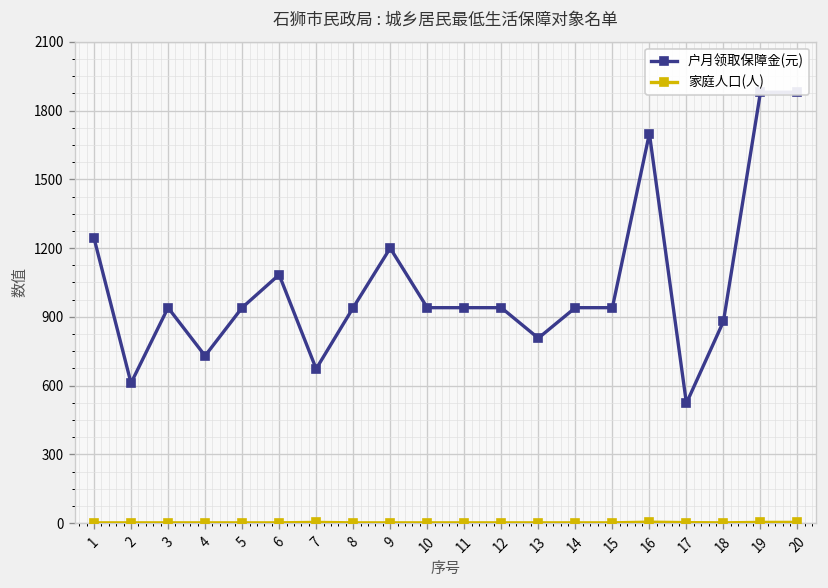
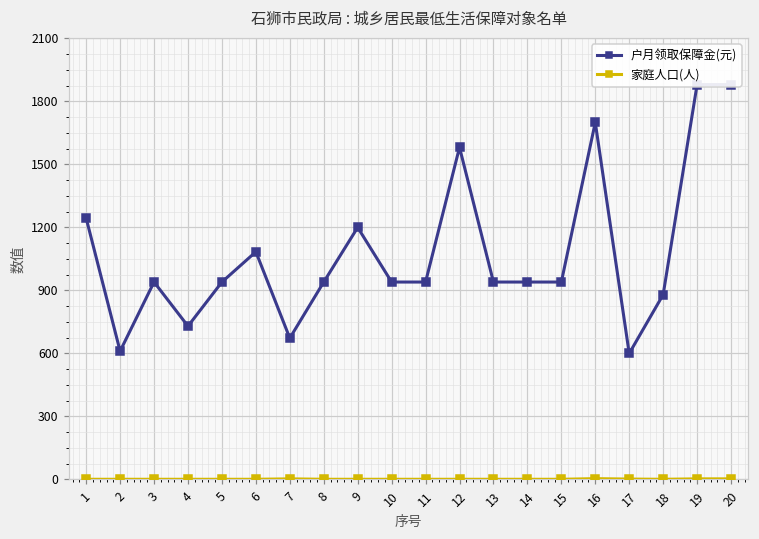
户月领取保障金(元), 12: 940 -> 1580
户月领取保障金(元), 13: 810 -> 940
户月领取保障金(元), 17: 520 -> 600
